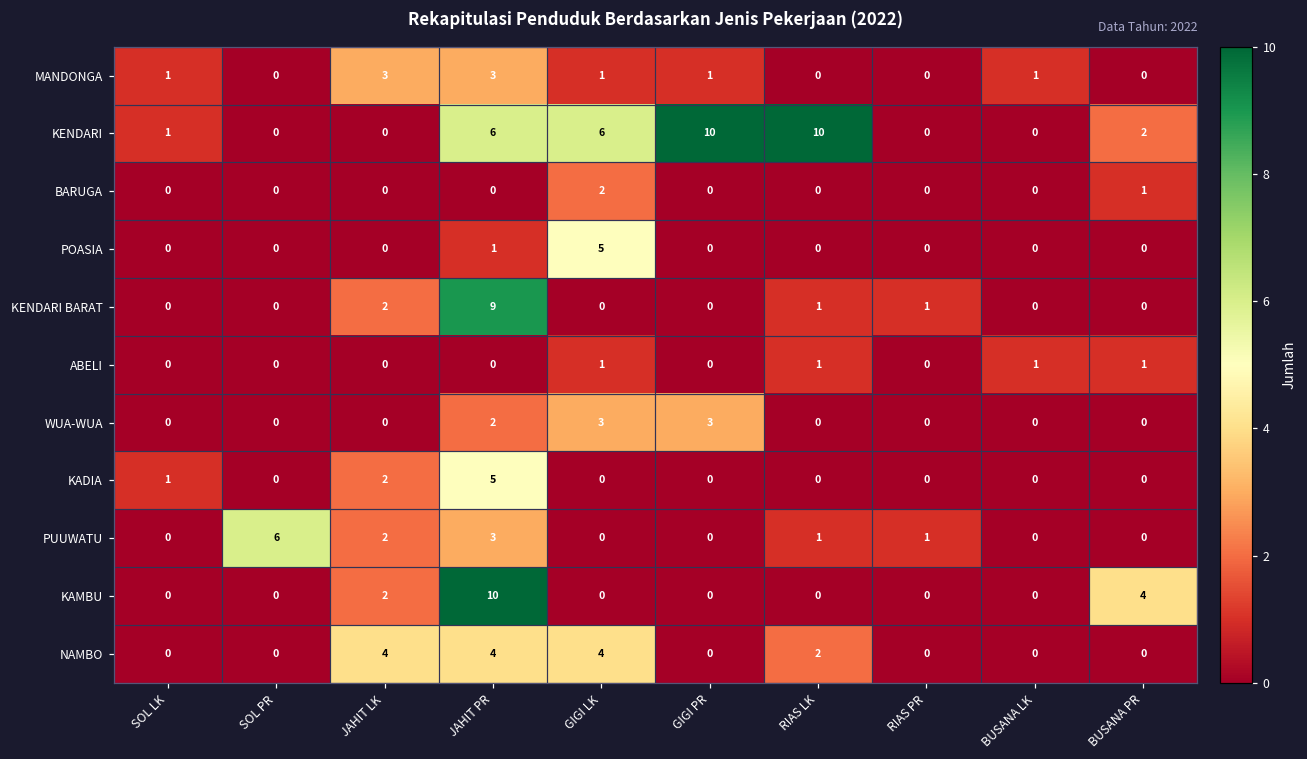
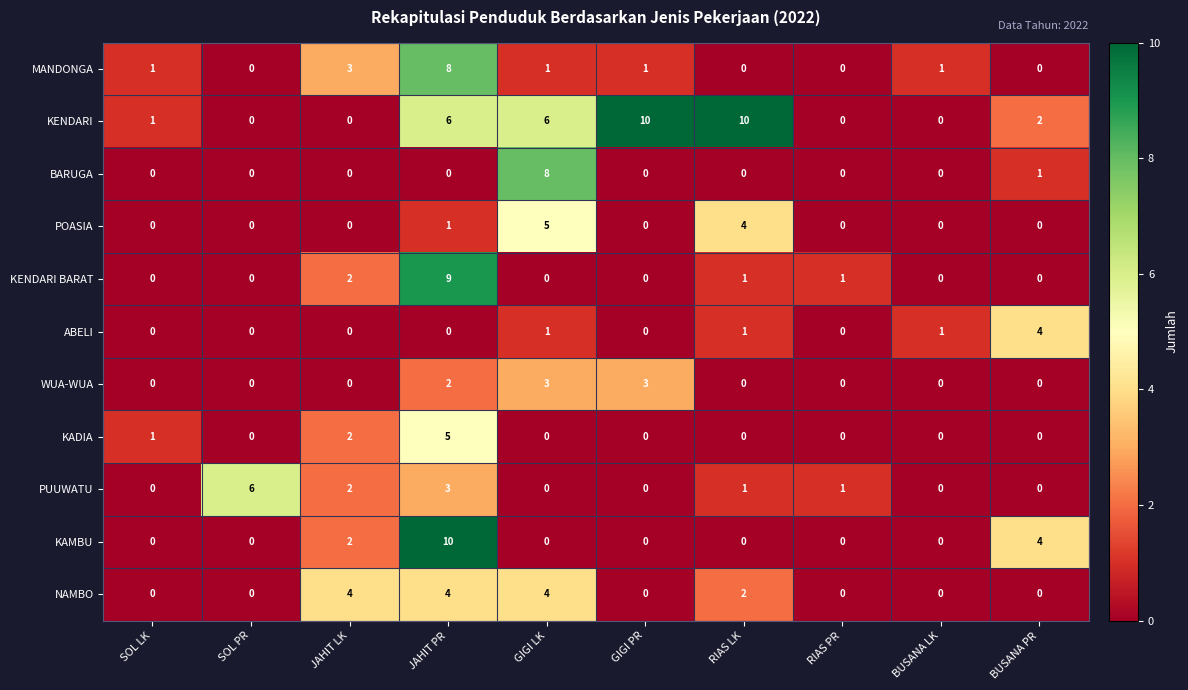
MANDONGA, JAHIT PR: 3 -> 8
BARUGA, GIGI LK: 2 -> 8
POASIA, RIAS LK: 0 -> 4
ABELI, BUSANA PR: 1 -> 4
